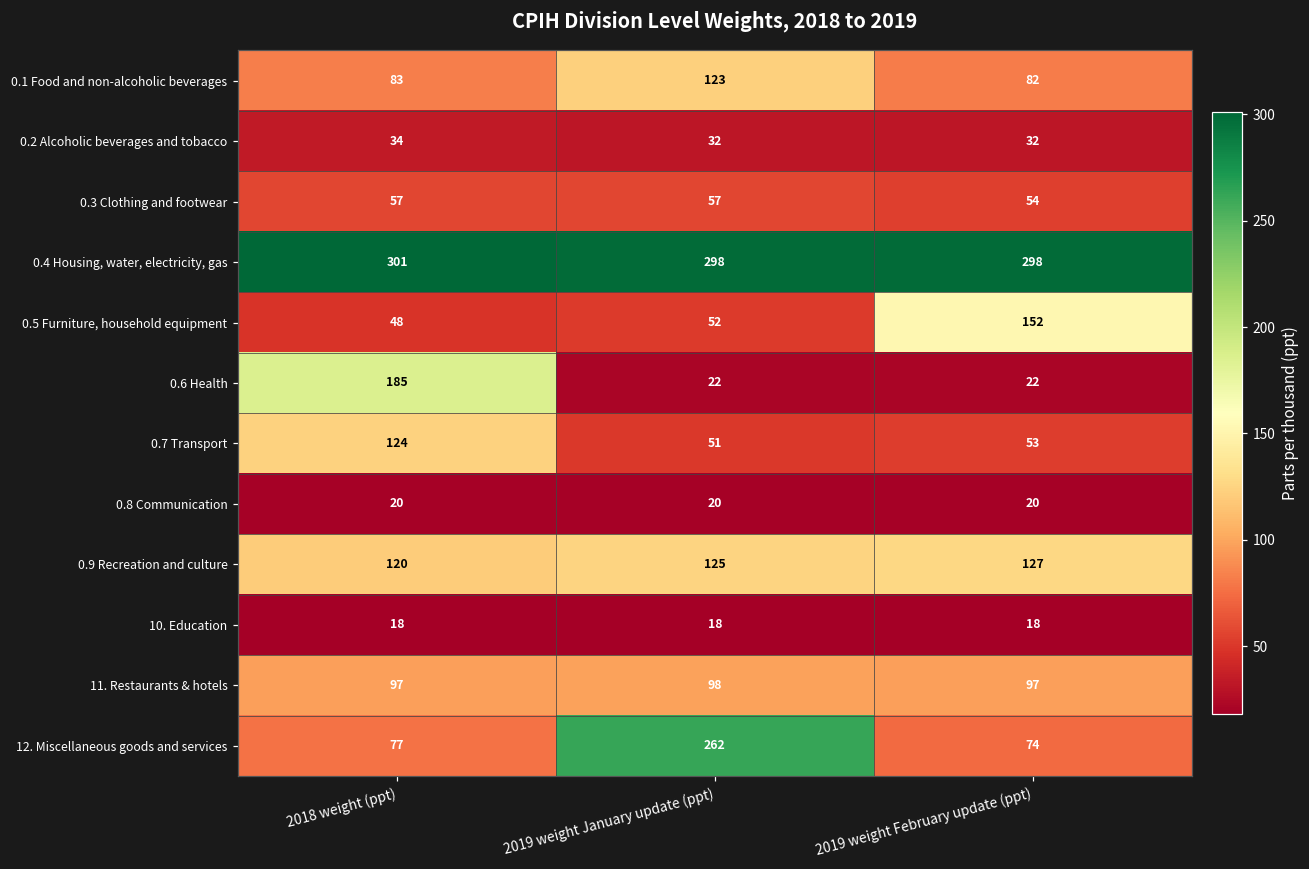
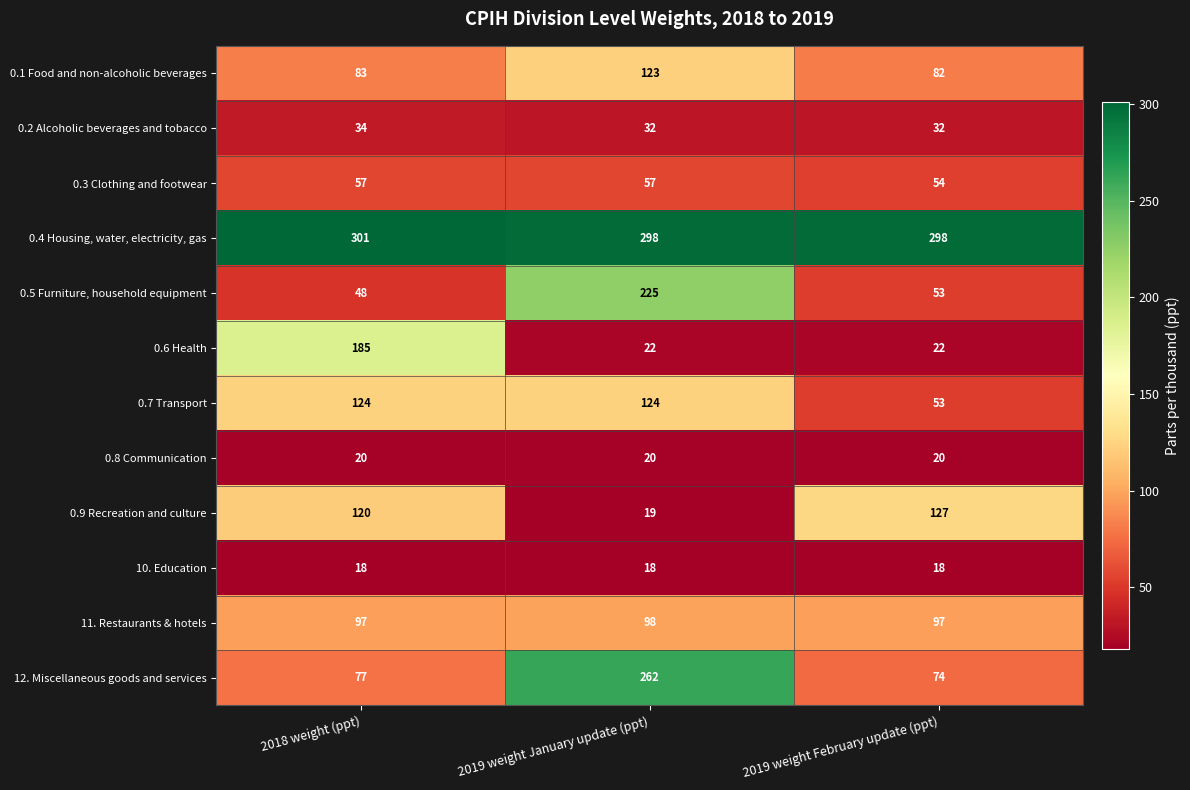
0.5 Furniture, household equipment, 2019 weight January update (ppt): 52 -> 225
0.5 Furniture, household equipment, 2019 weight February update (ppt): 152 -> 53
0.7 Transport, 2019 weight January update (ppt): 51 -> 124
0.9 Recreation and culture, 2019 weight January update (ppt): 125 -> 19
